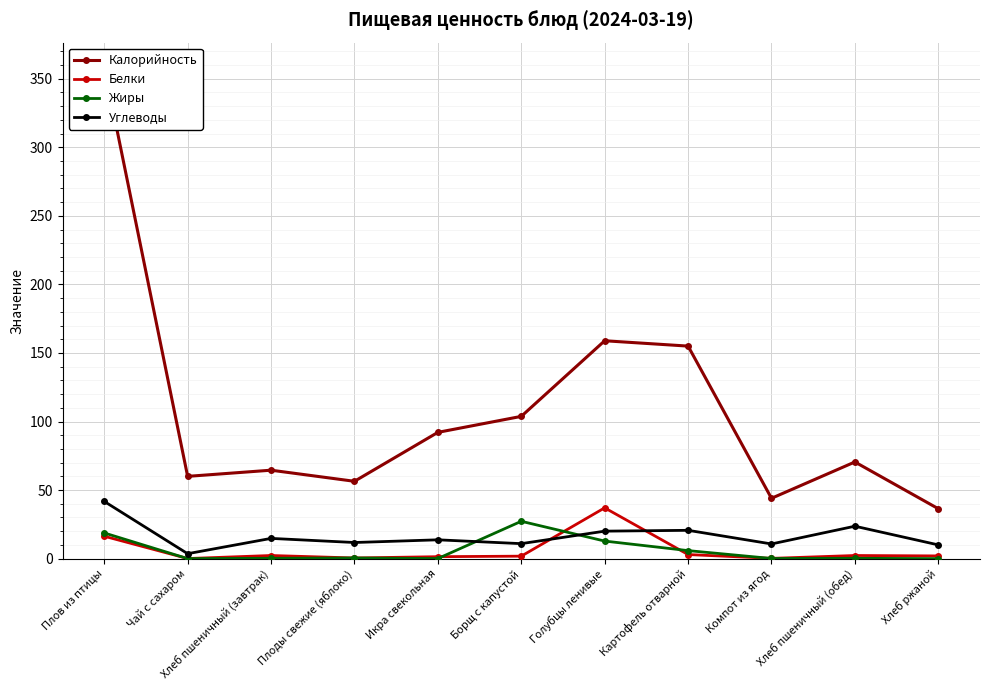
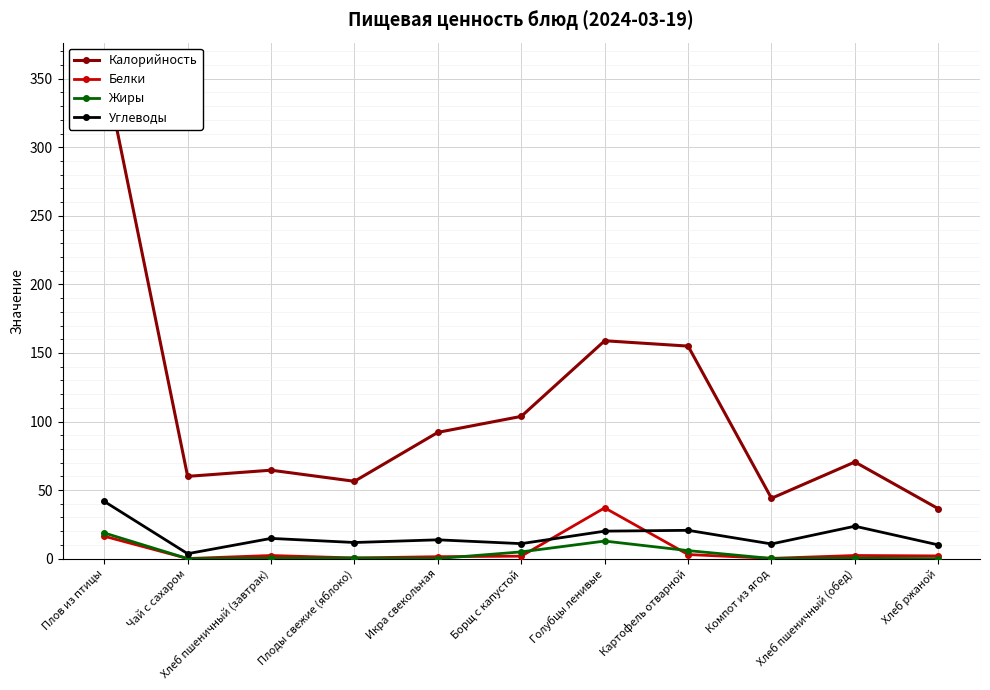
Жиры, Борщ с капустой: 27 -> 5
